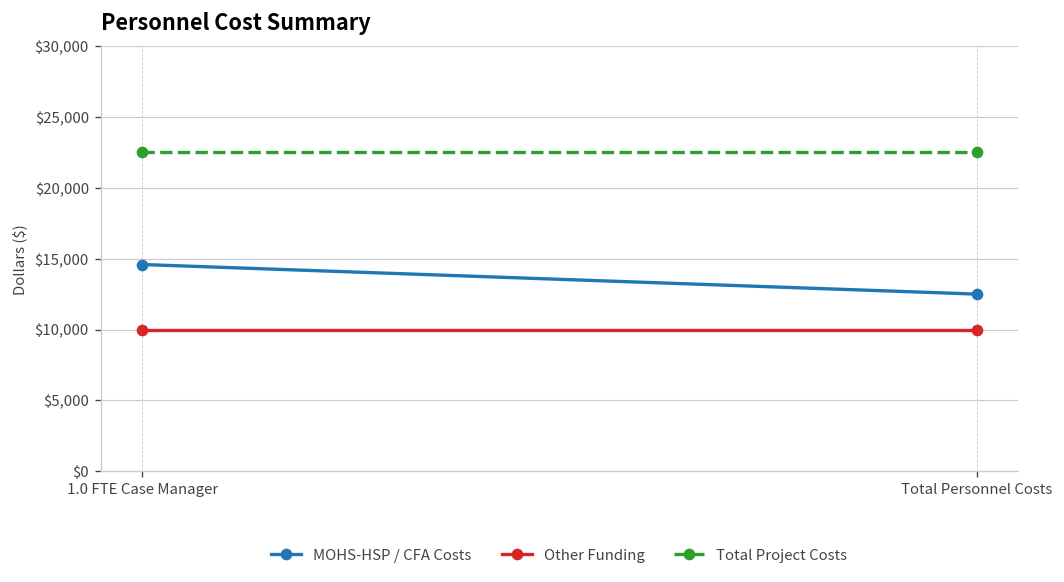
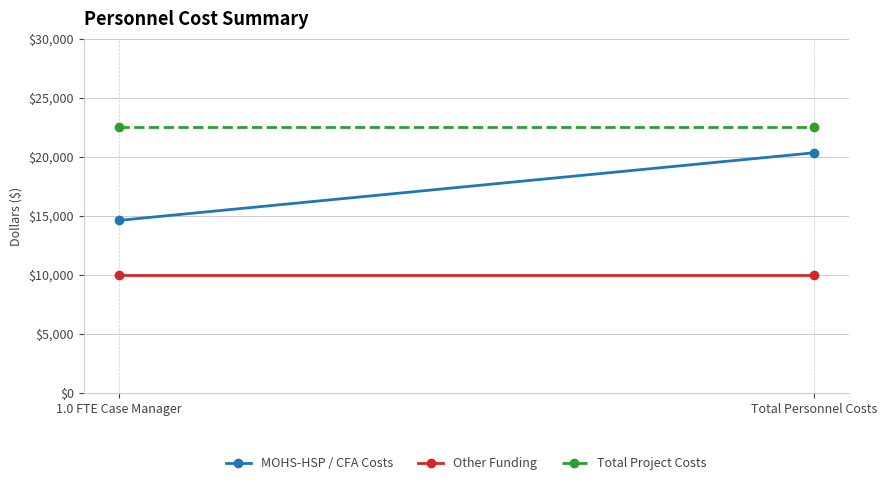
MOHS-HSP / CFA Costs, Total Personnel Costs: $12,500 -> $20,300
